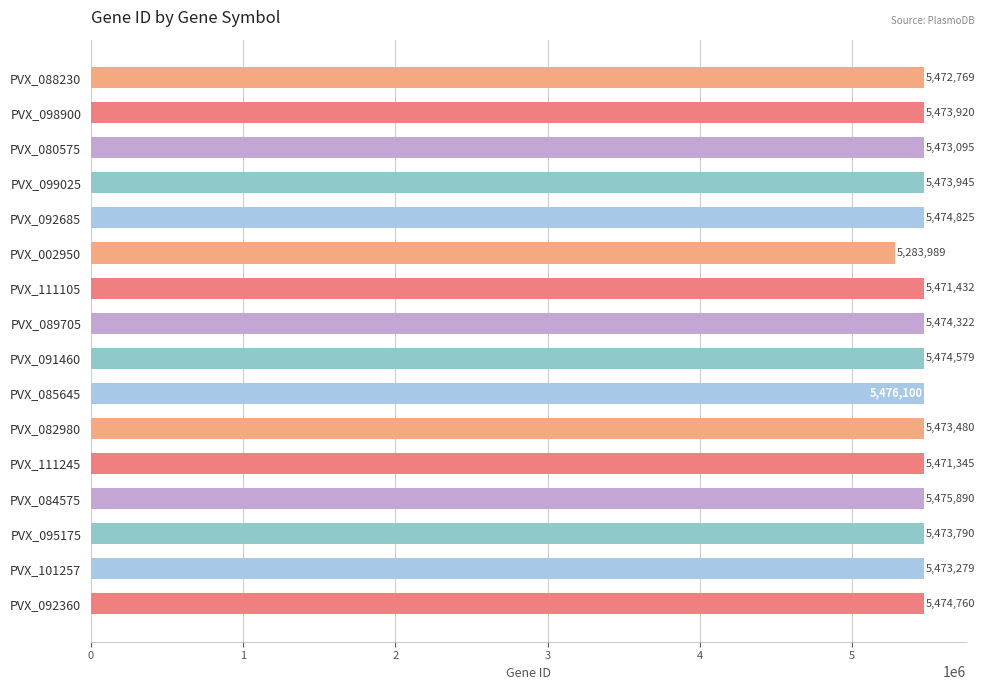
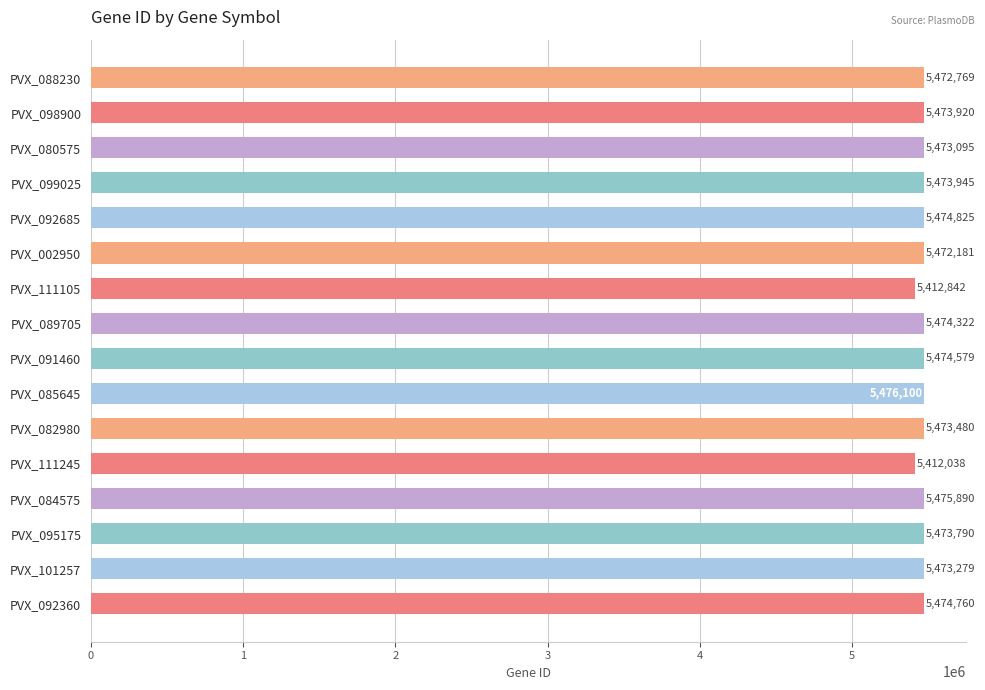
PVX_002950: 5,283,989 -> 5,472,181
PVX_111105: 5,471,432 -> 5,412,842
PVX_111245: 5,471,345 -> 5,412,038
